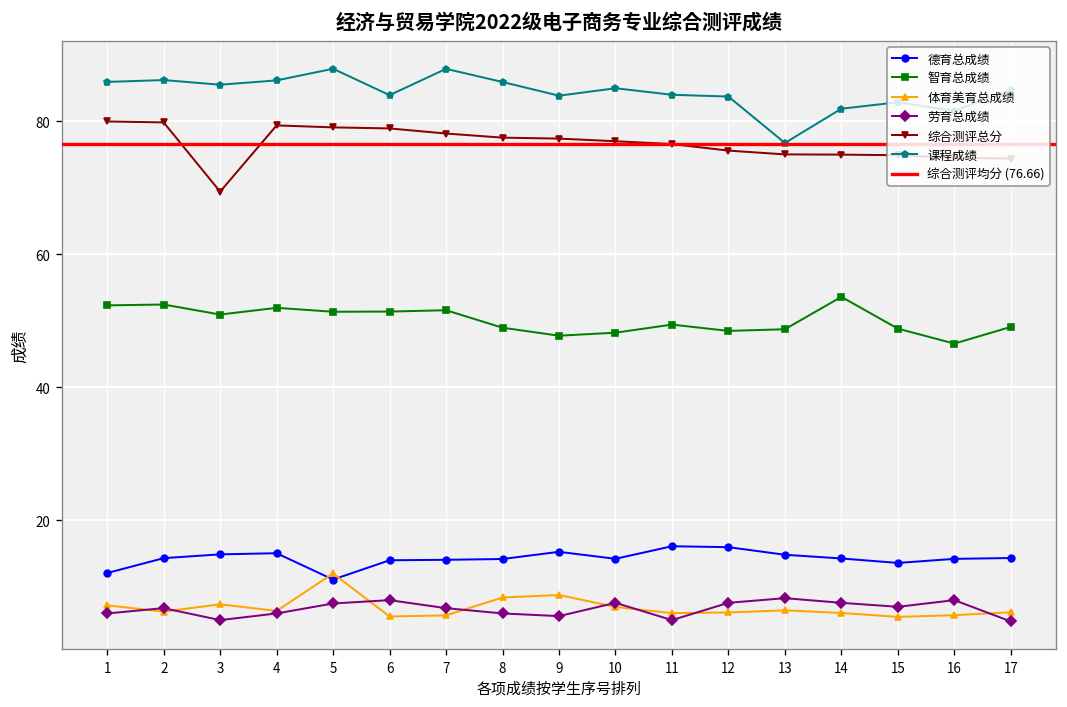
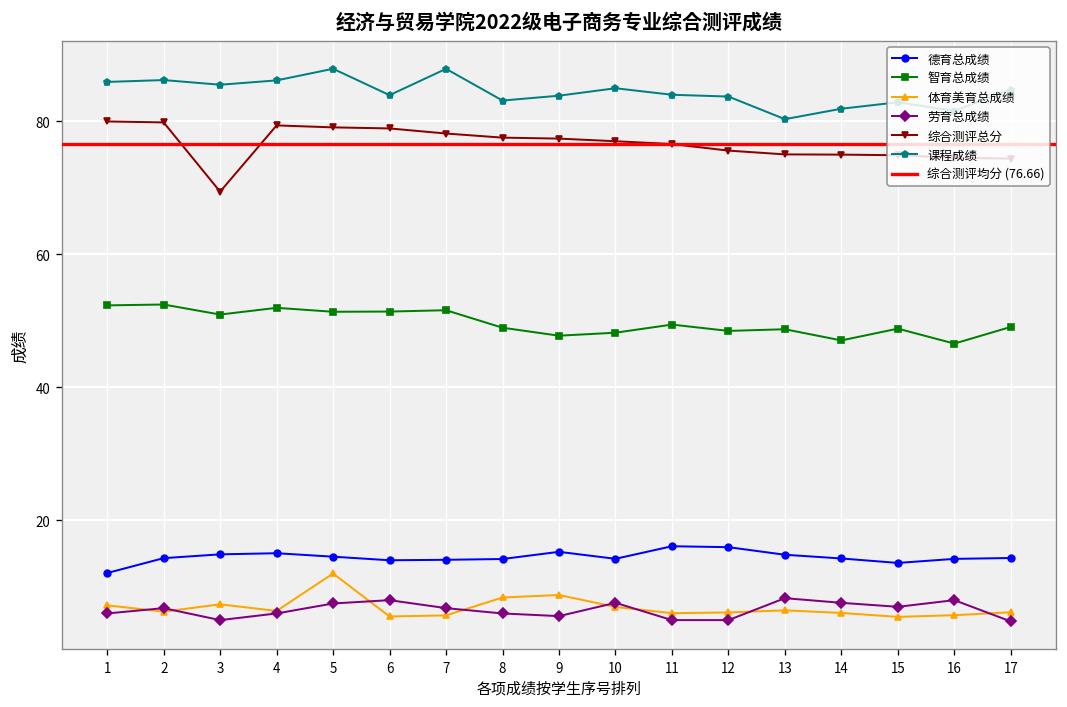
德育总成绩, 5: 11 -> 15
课程成绩, 8: 86 -> 83
劳育总成绩, 12: 8 -> 5
课程成绩, 13: 77 -> 80
智育总成绩, 14: 54 -> 47
